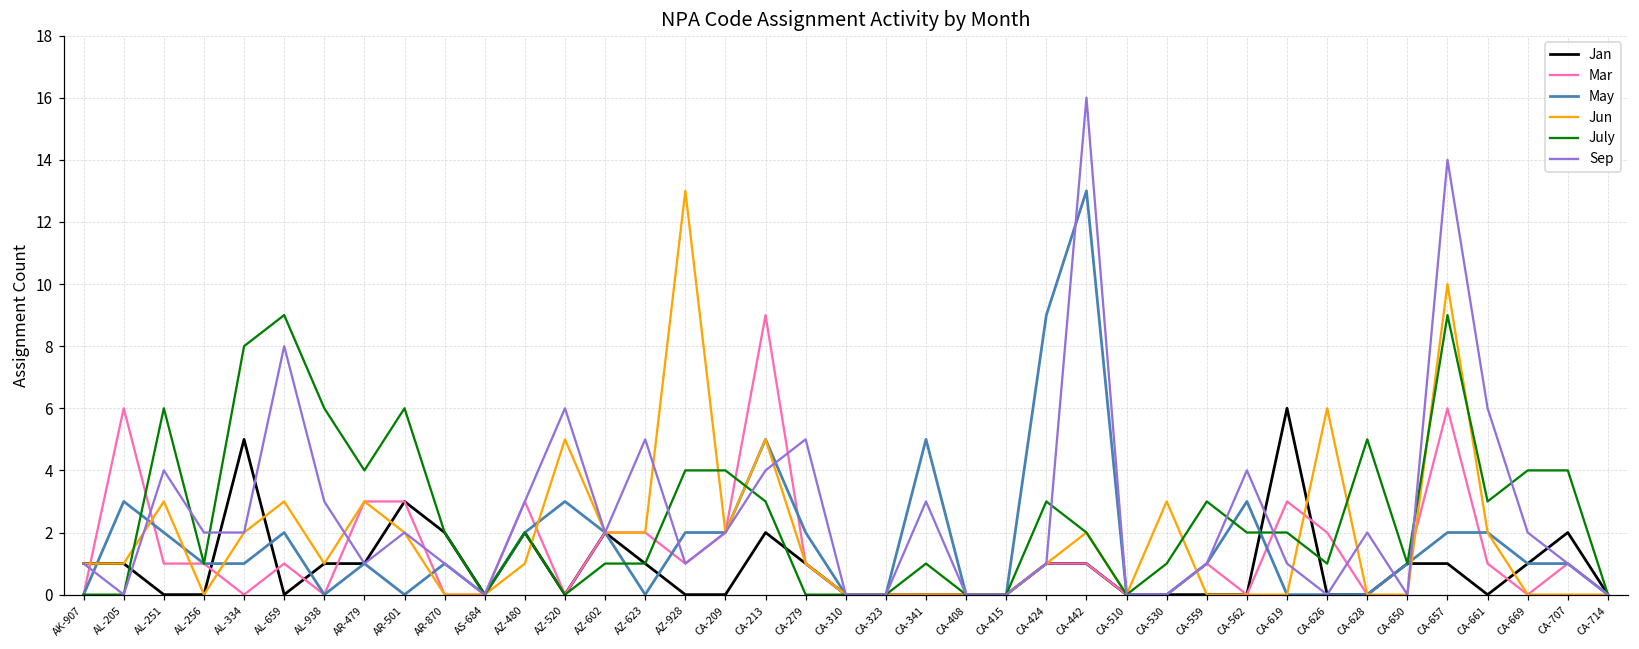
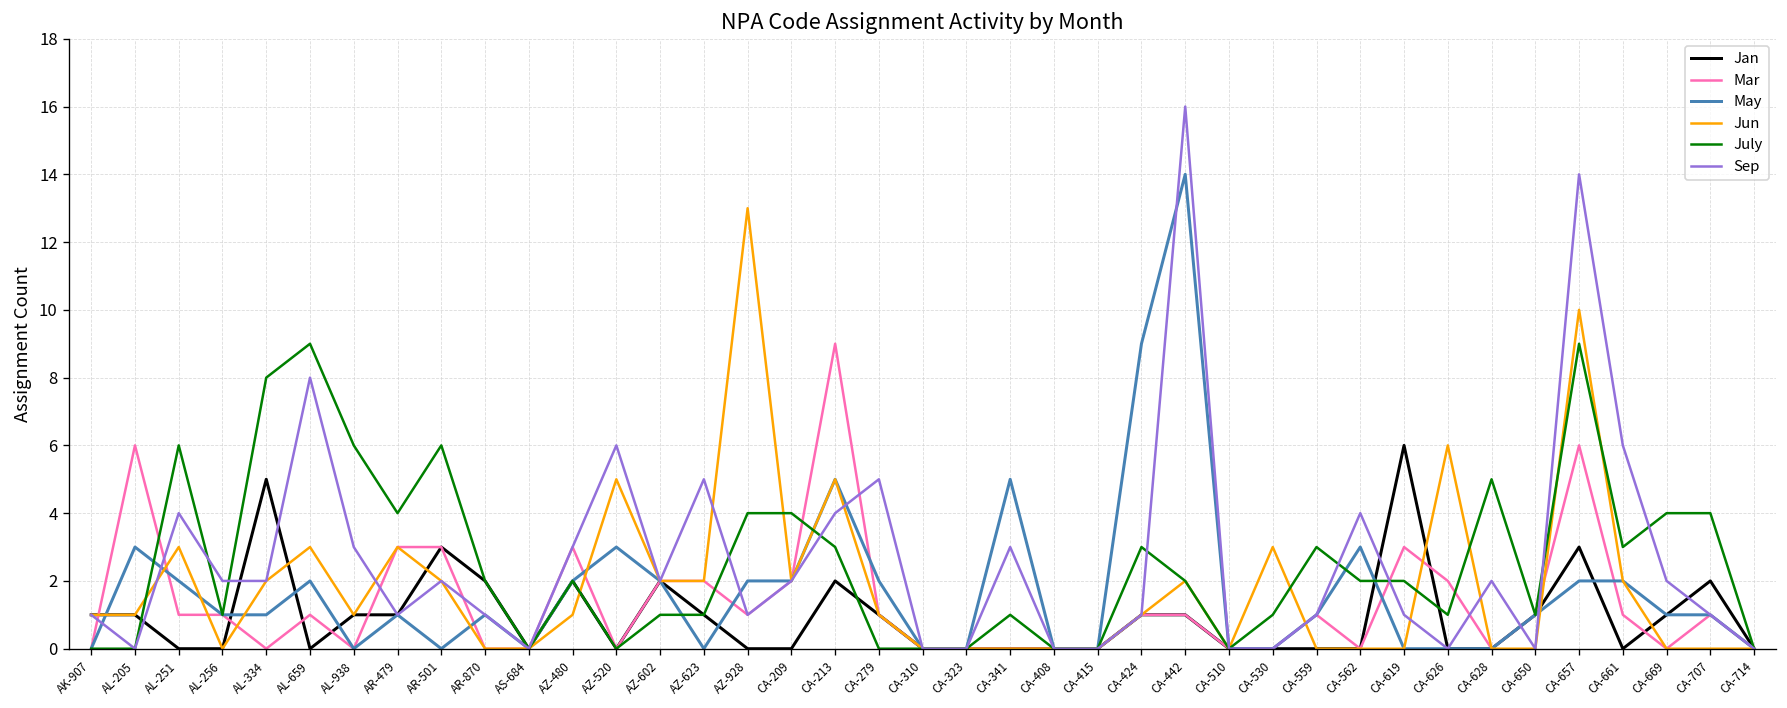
May, CA-442: 13 -> 14
Jan, CA-657: 1 -> 3
